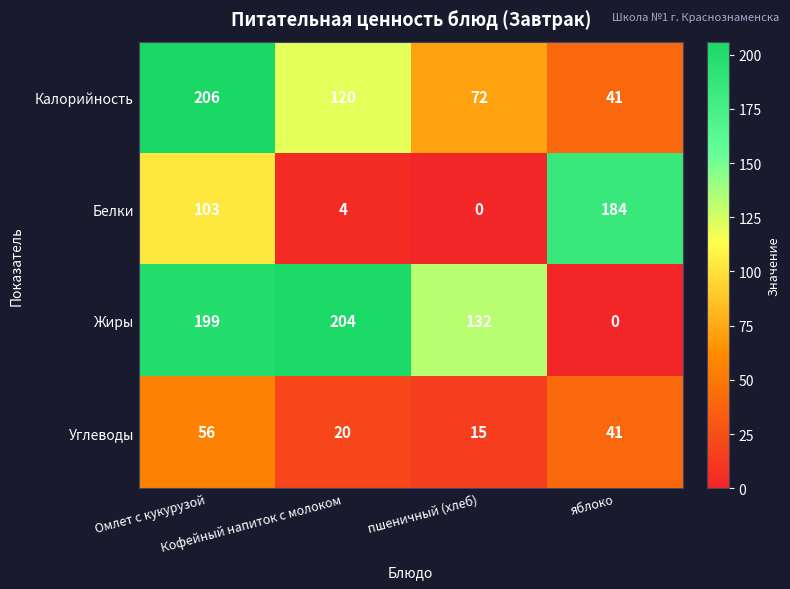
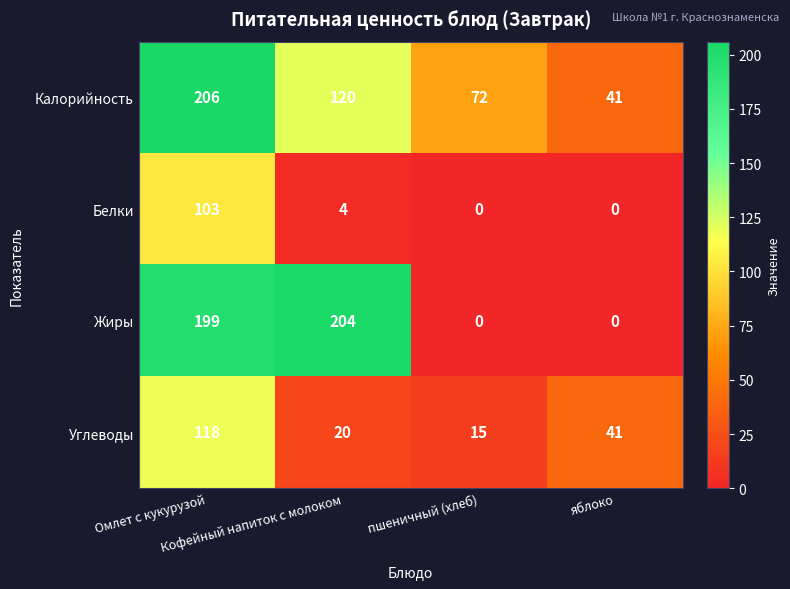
Белки, яблоко: 184 -> 0
Жиры, пшеничный (хлеб): 132 -> 0
Углеводы, Омлет с кукурузой: 56 -> 118
